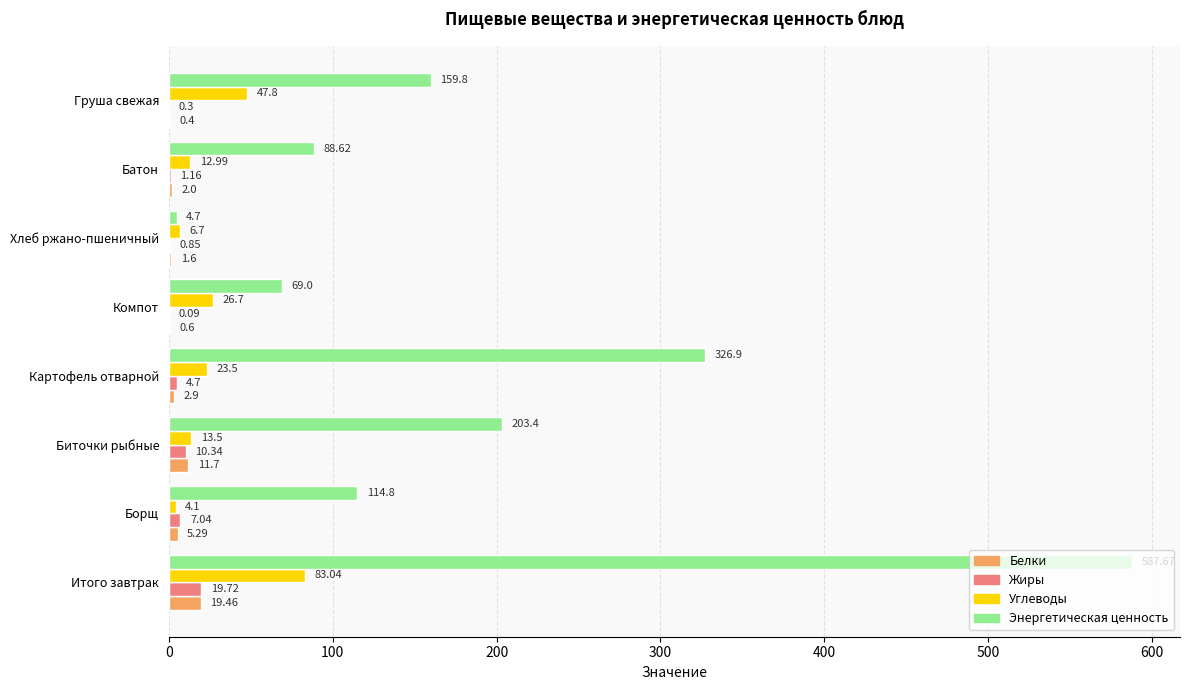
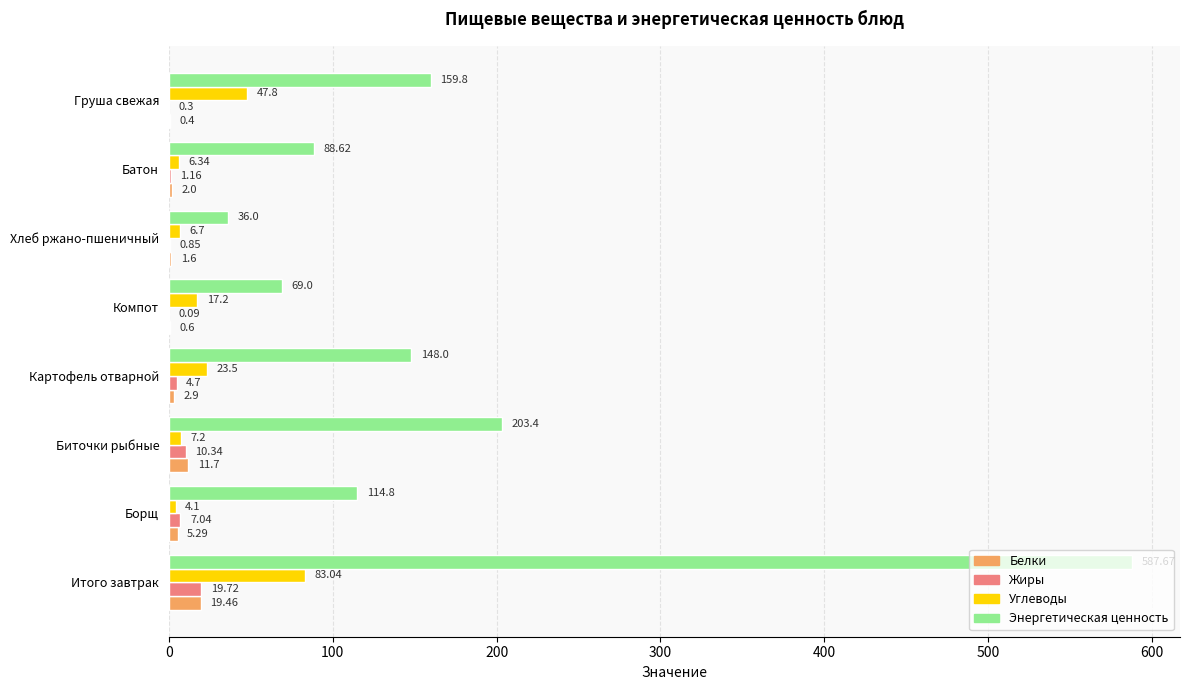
Углеводы, Батон: 12.99 -> 6.34
Энергетическая ценность, Хлеб ржано-пшеничный: 4.7 -> 36.0
Углеводы, Компот: 26.7 -> 17.2
Энергетическая ценность, Картофель отварной: 326.9 -> 148.0
Углеводы, Биточки рыбные: 13.5 -> 7.2
